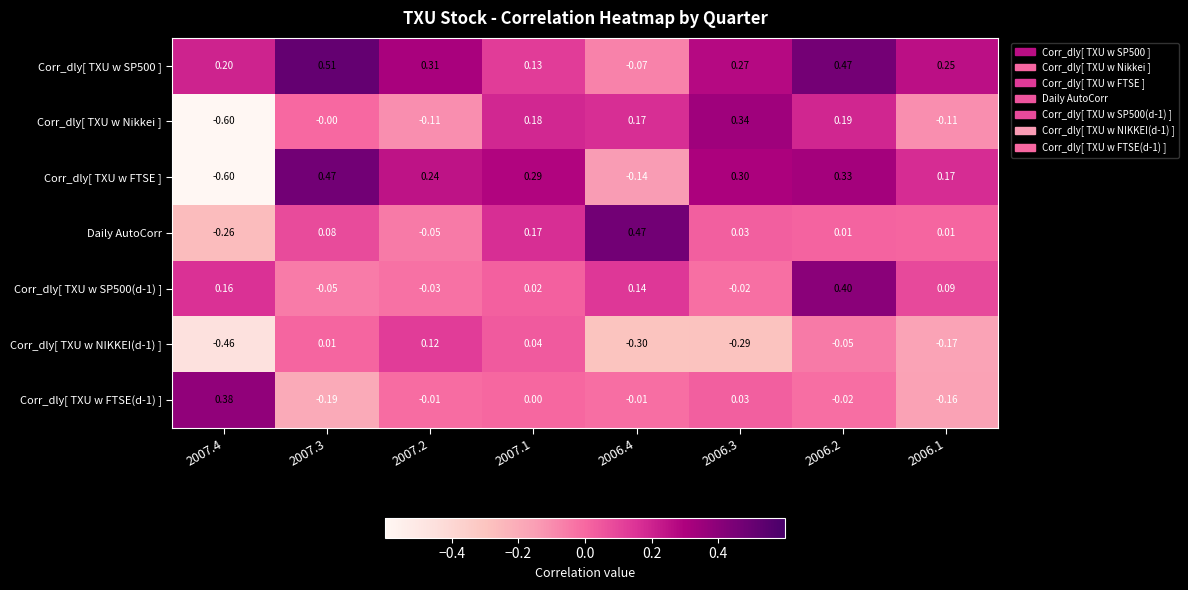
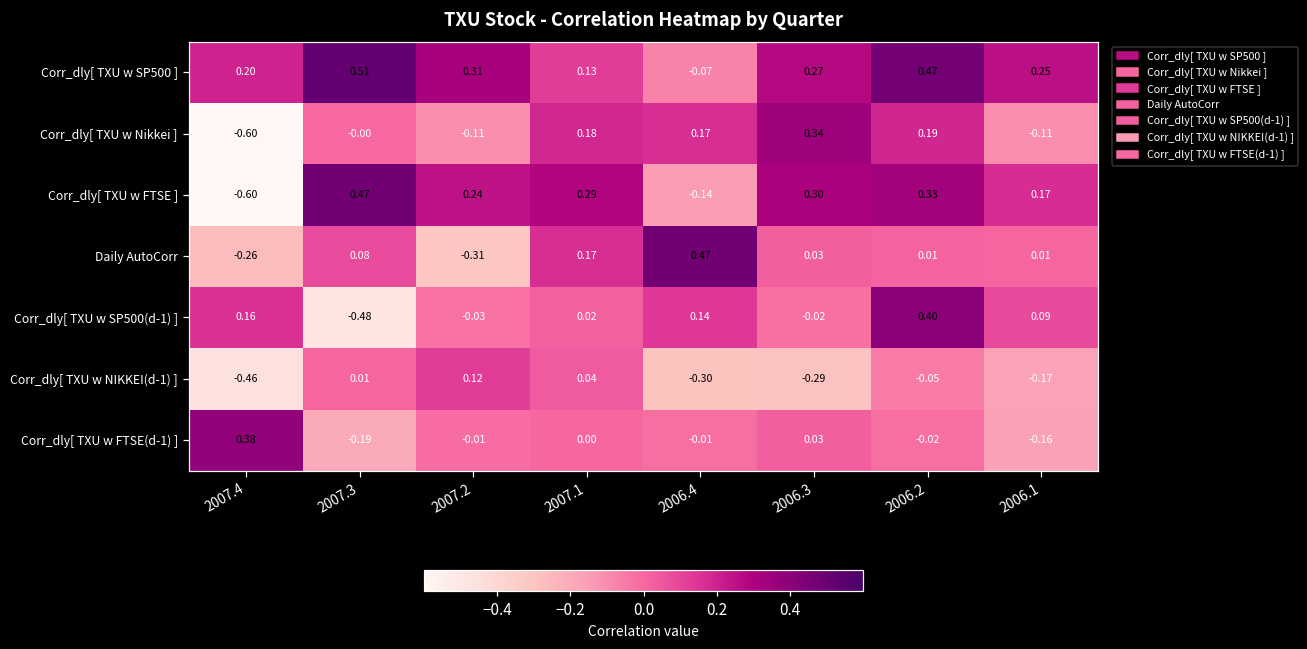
Daily AutoCorr, 2007.2: -0.05 -> -0.31
Corr_dly[ TXU w SP500(d-1) ], 2007.3: -0.05 -> -0.48
